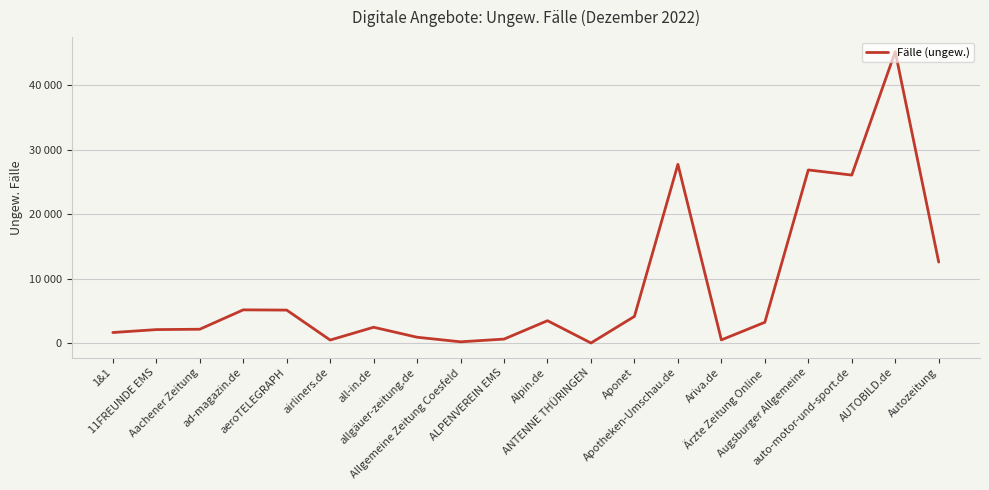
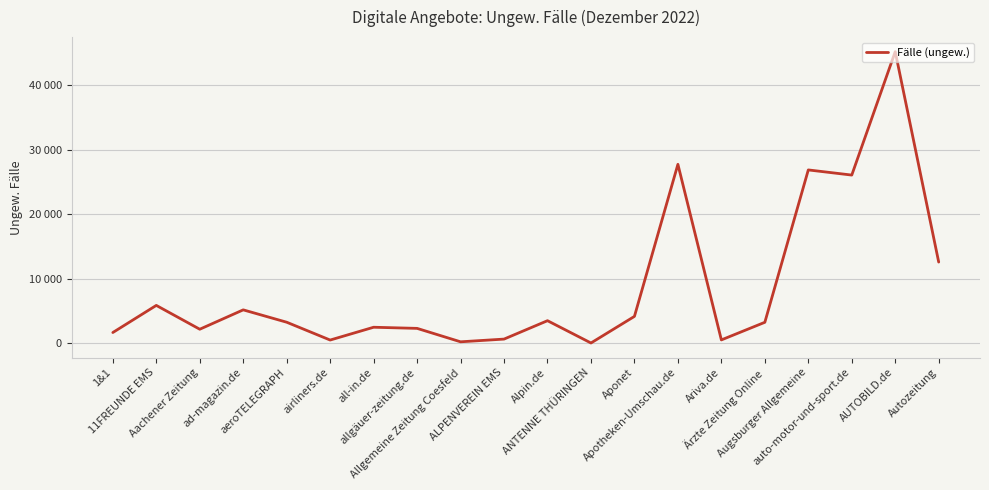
11FREUNDE EMS: 2000 -> 6000
aeroTELEGRAPH: 5000 -> 3000
allgäuer-zeitung.de: 1000 -> 2000
